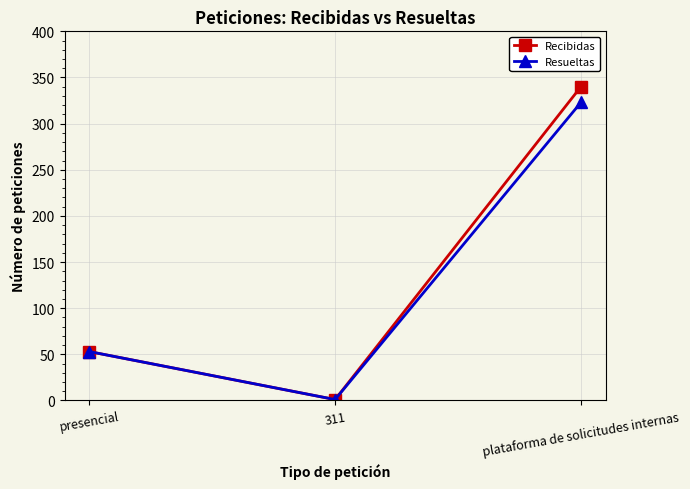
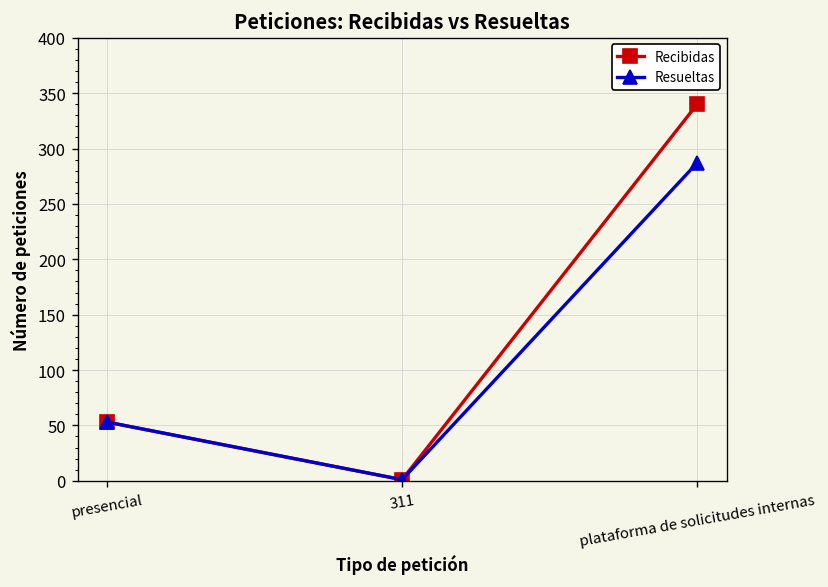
Resueltas, plataforma de solicitudes internas: 320 -> 290
